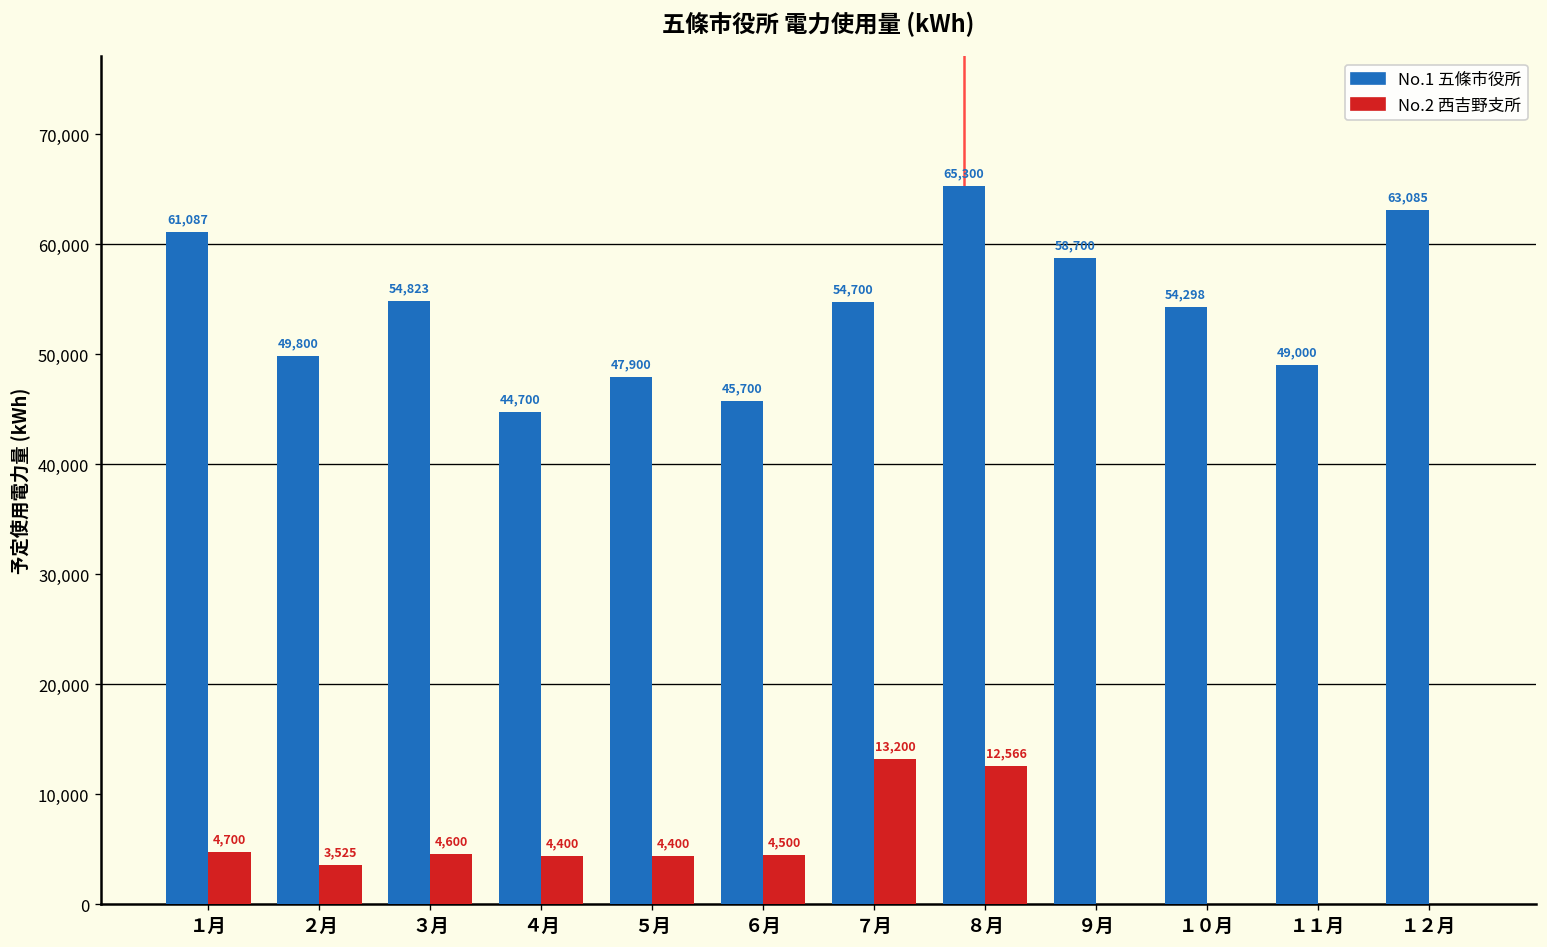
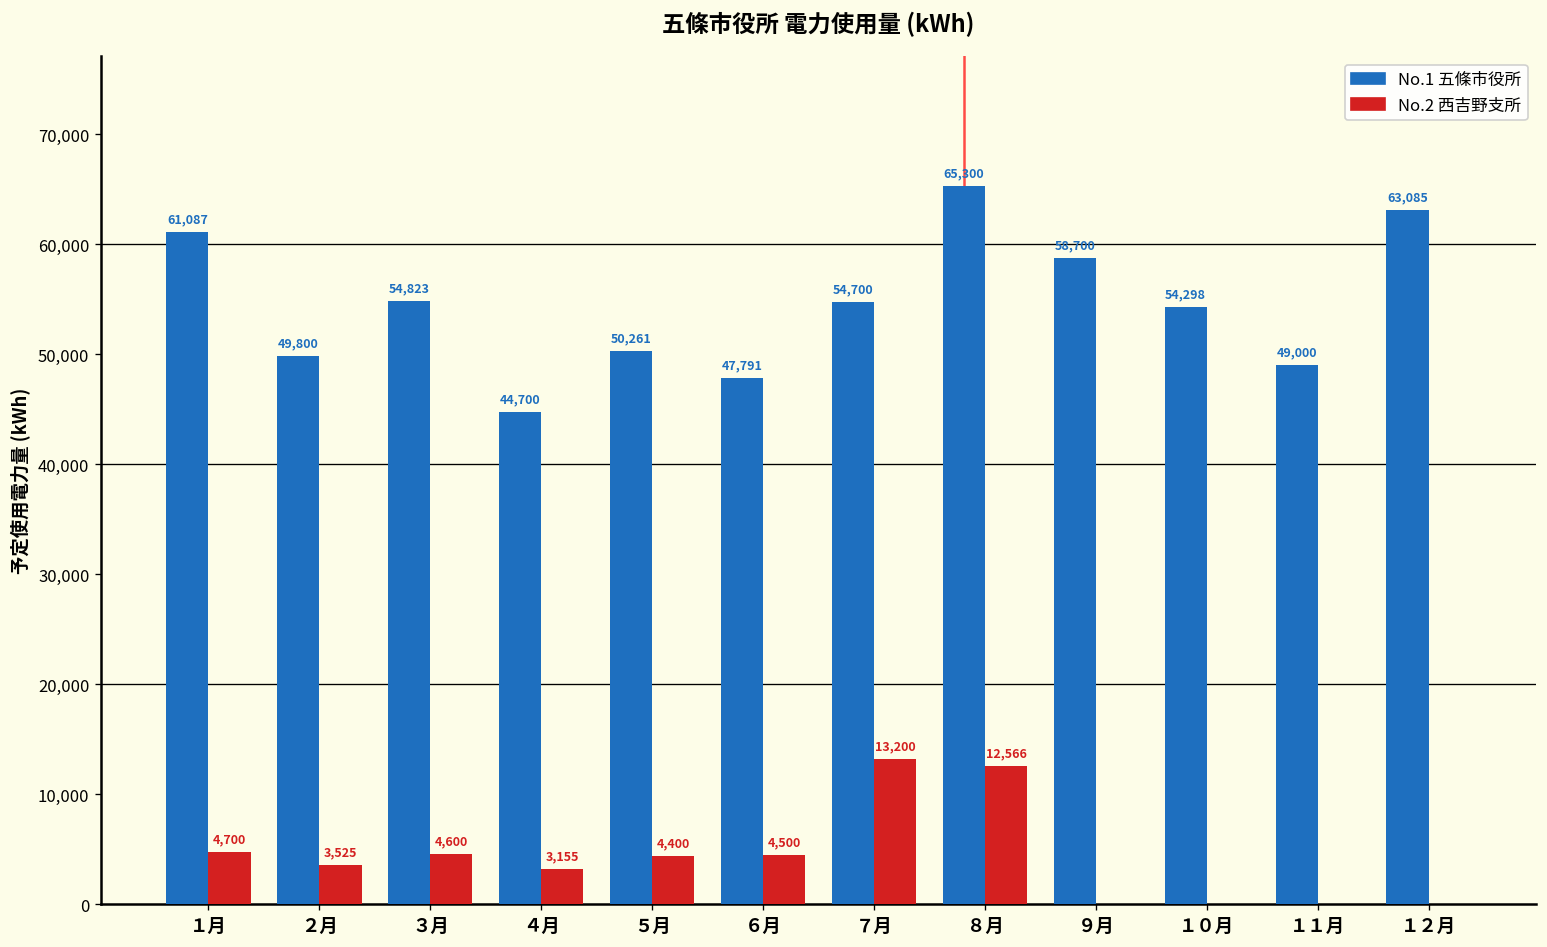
No.2 西吉野支所, ４月: 4,400 -> 3,155
No.1 五條市役所, ５月: 47,900 -> 50,261
No.1 五條市役所, ６月: 45,700 -> 47,791
